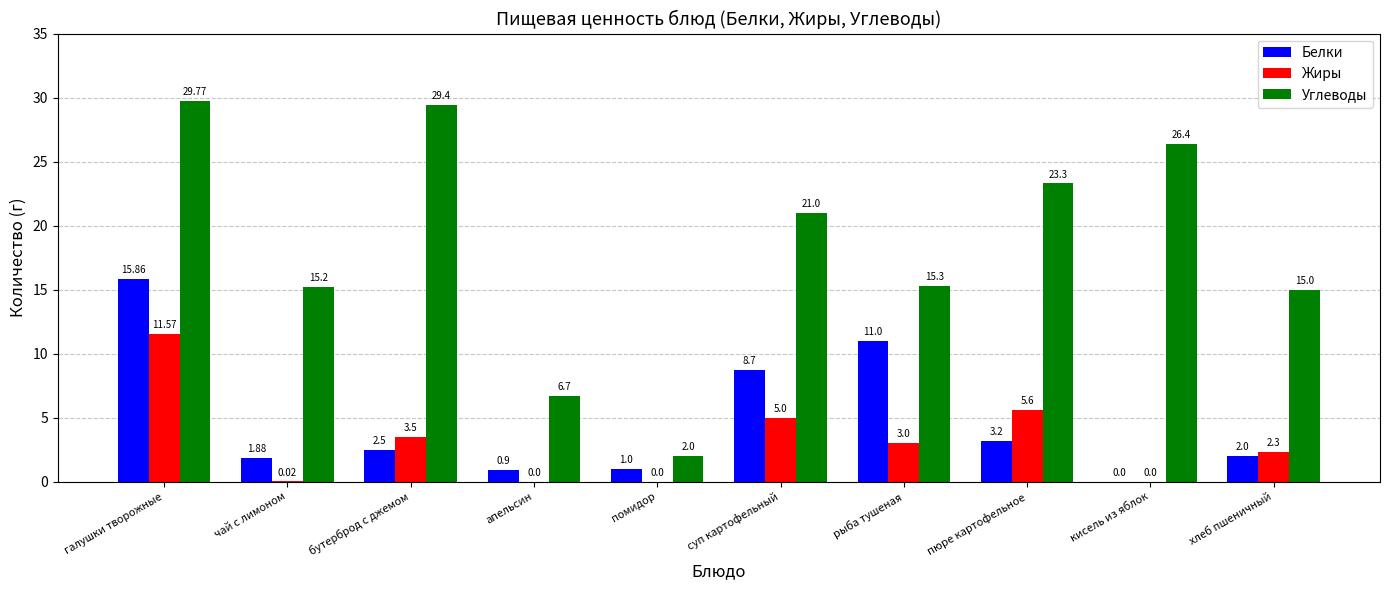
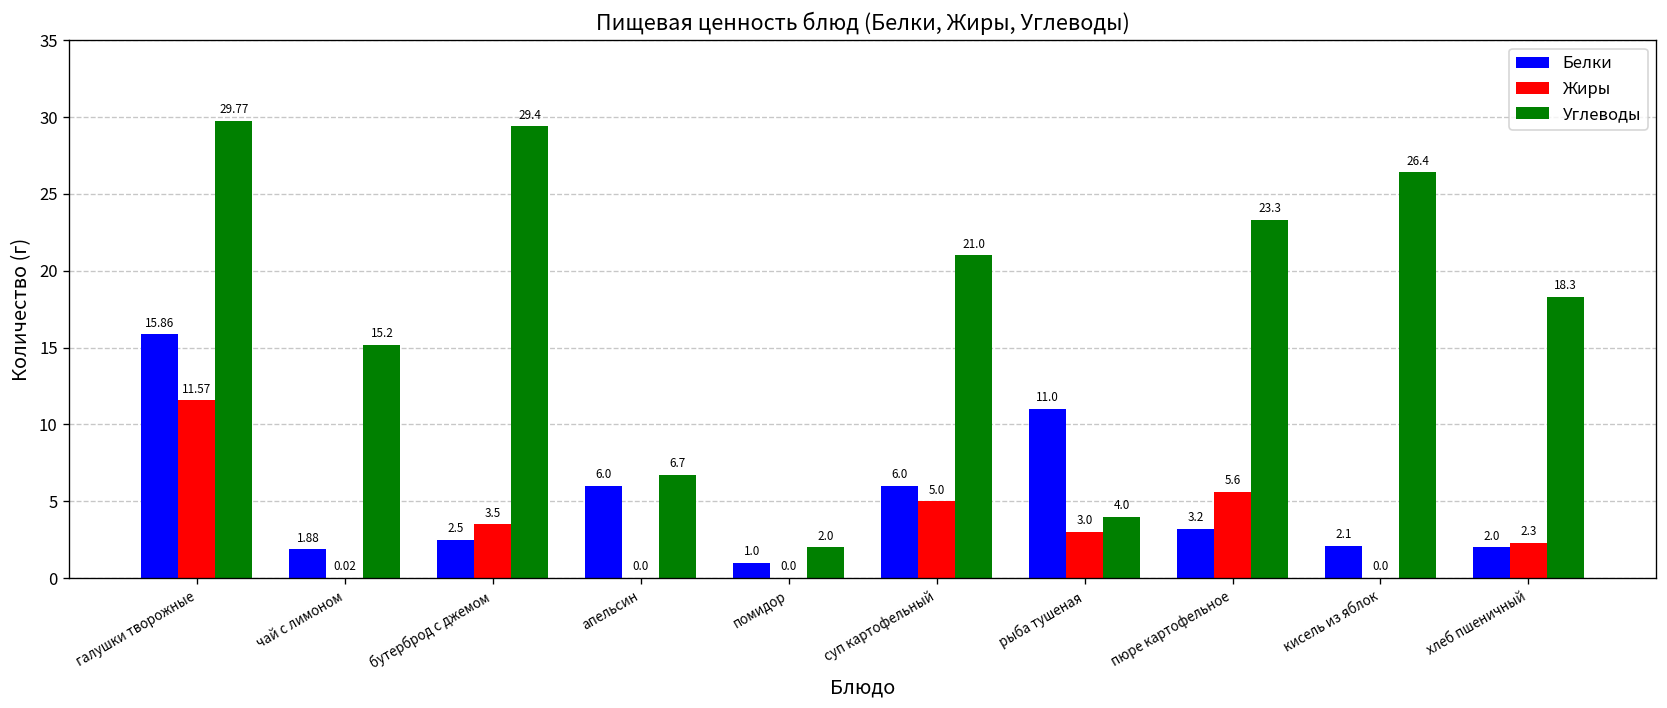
Белки, апельсин: 0.9 -> 6.0
Белки, суп картофельный: 8.7 -> 6.0
Углеводы, рыба тушеная: 15.3 -> 4.0
Белки, кисель из яблок: 0.0 -> 2.1
Углеводы, хлеб пшеничный: 15.0 -> 18.3
